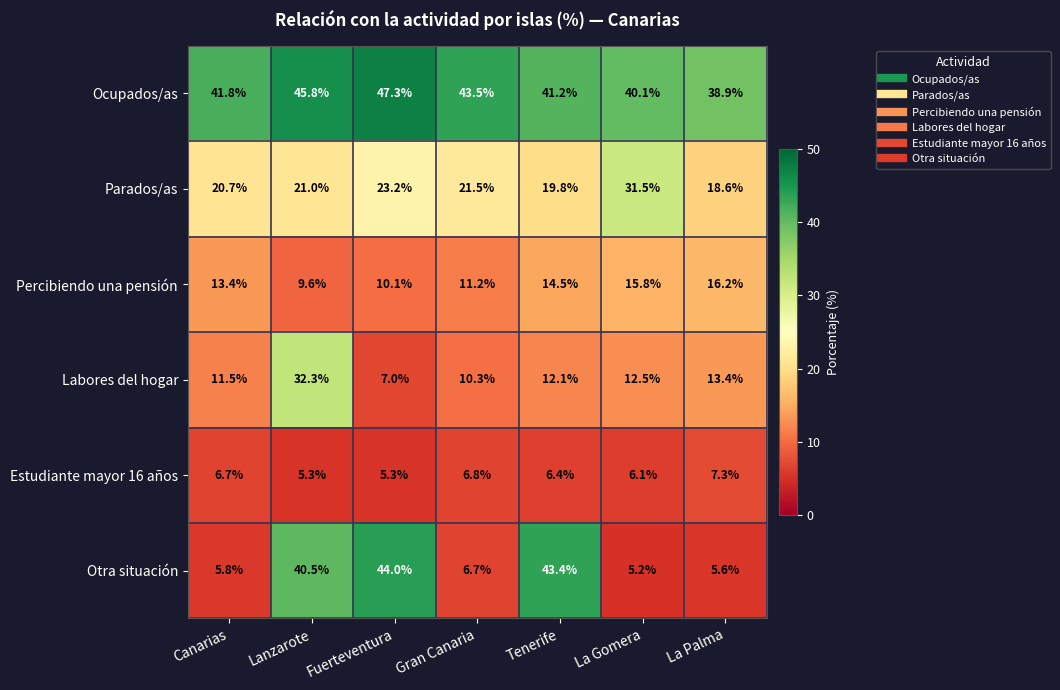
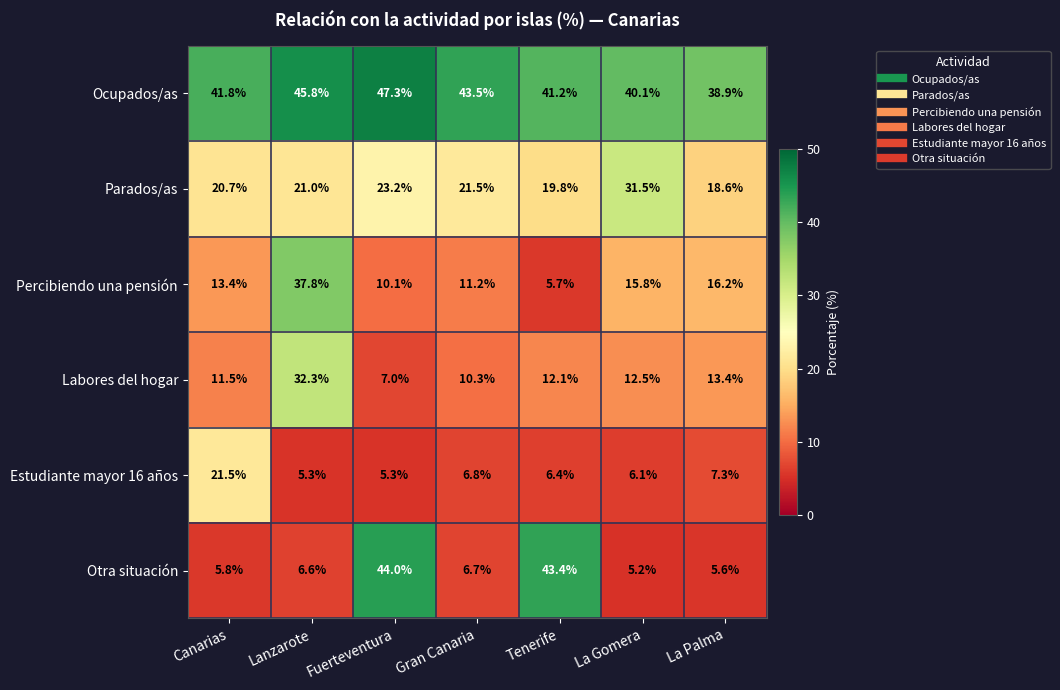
Percibiendo una pensión, Lanzarote: 9.6% -> 37.8%
Percibiendo una pensión, Tenerife: 14.5% -> 5.7%
Estudiante mayor 16 años, Canarias: 6.7% -> 21.5%
Otra situación, Lanzarote: 40.5% -> 6.6%
